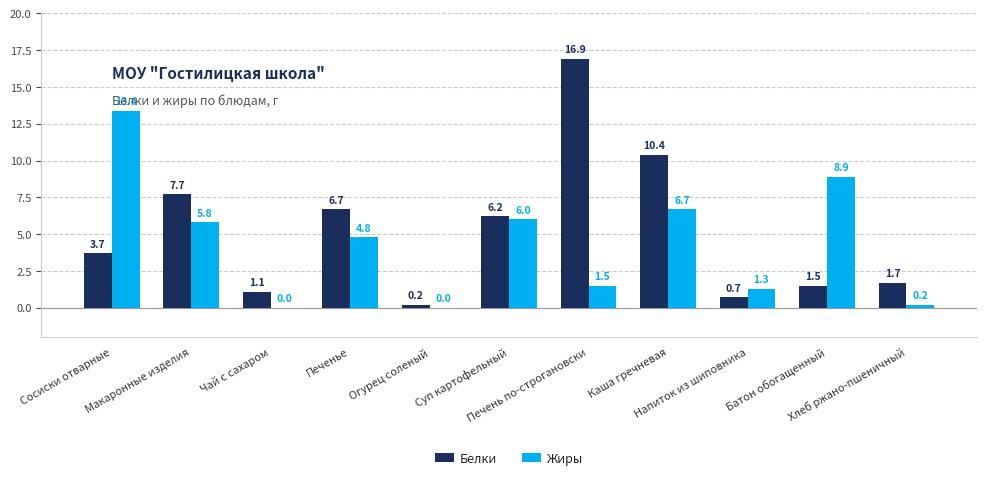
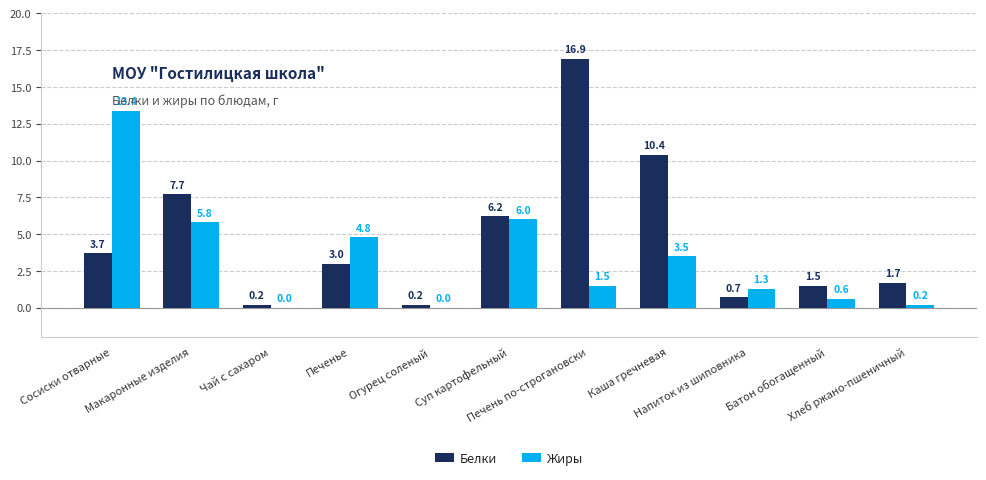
Белки, Чай с сахаром: 1.1 -> 0.2
Белки, Печенье: 6.7 -> 3.0
Жиры, Каша гречневая: 6.7 -> 3.5
Жиры, Батон обогащенный: 8.9 -> 0.6
